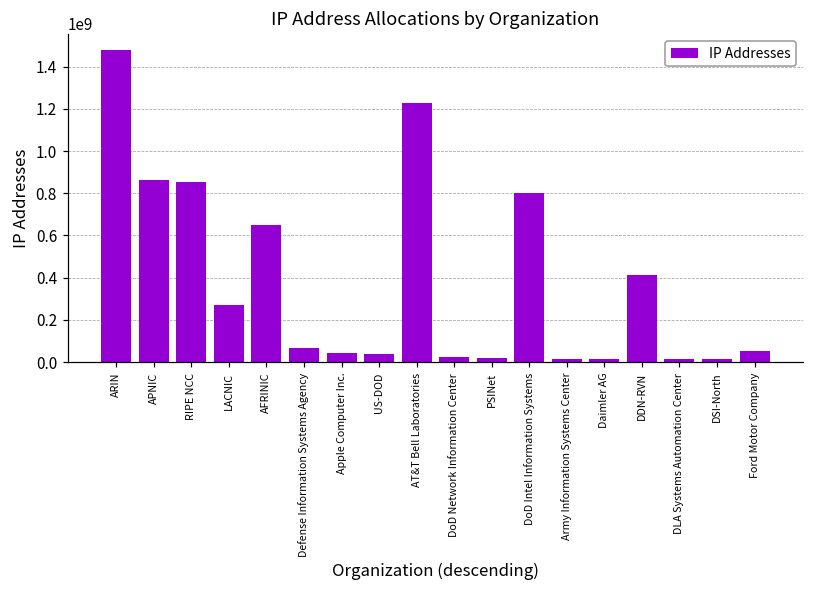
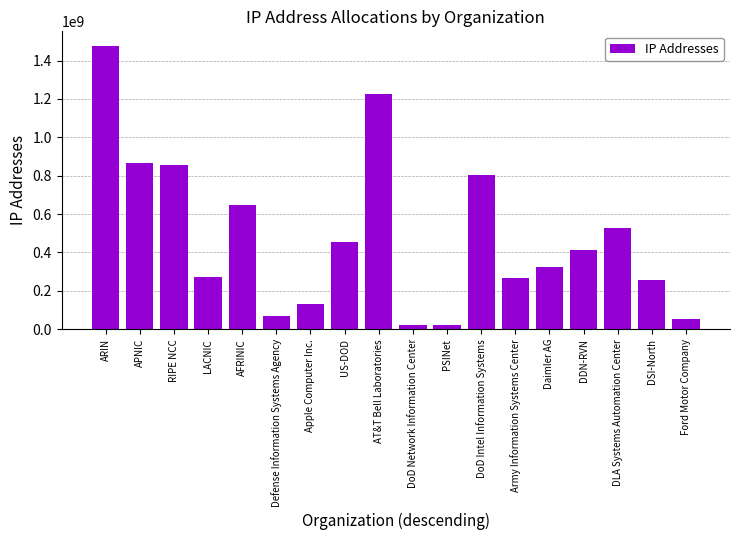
Apple Computer Inc.: 40000000 -> 130000000
US-DOD: 40000000 -> 450000000
Army Information Systems Center: 20000000 -> 270000000
Daimler AG: 20000000 -> 320000000
DLA Systems Automation Center: 20000000 -> 530000000
DSI-North: 20000000 -> 260000000
